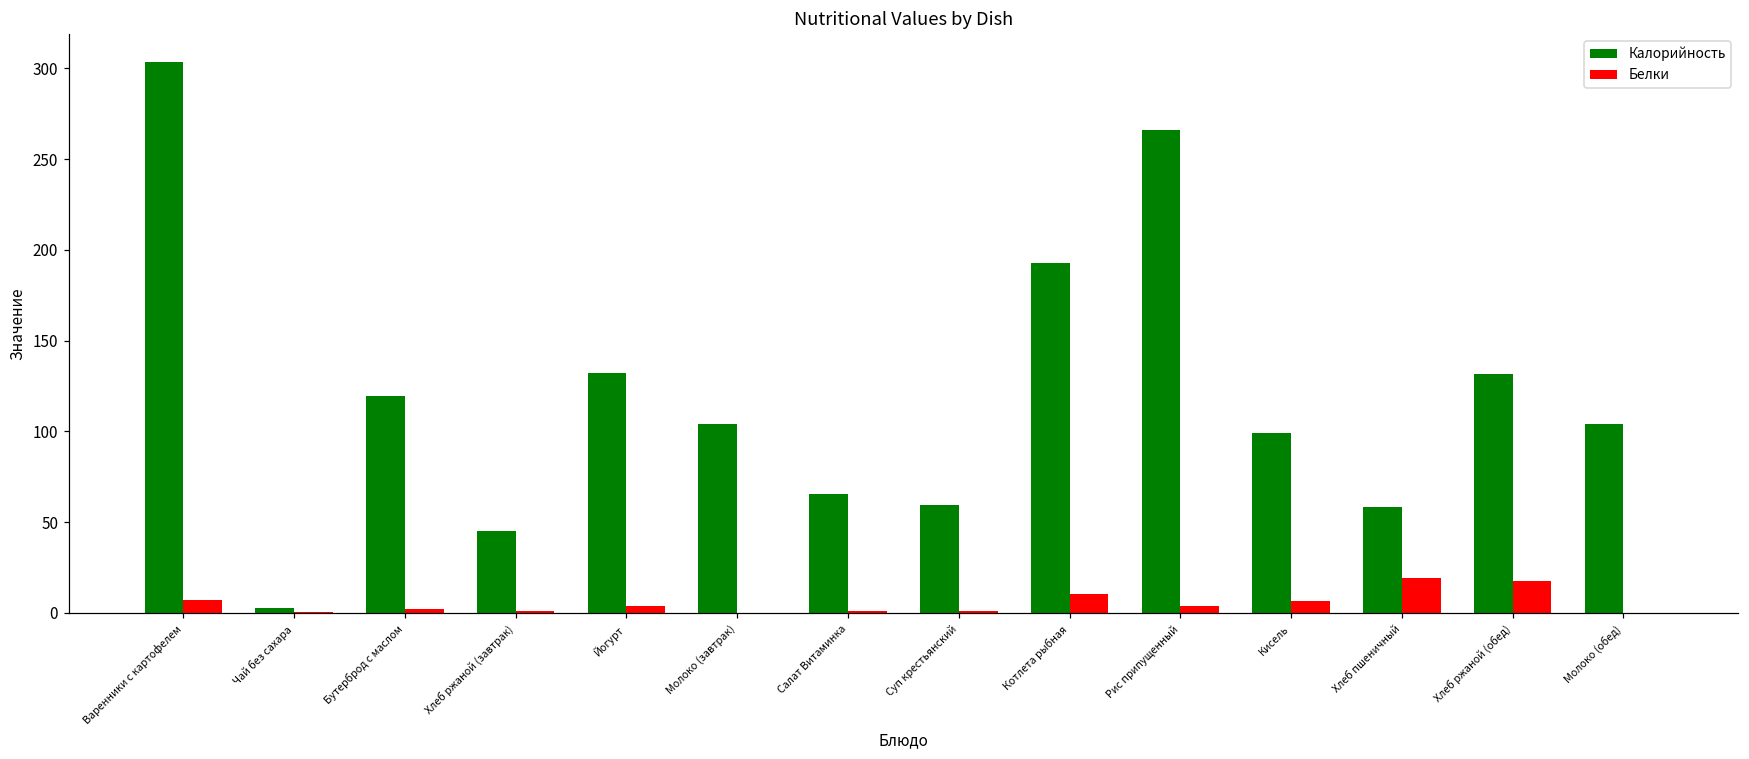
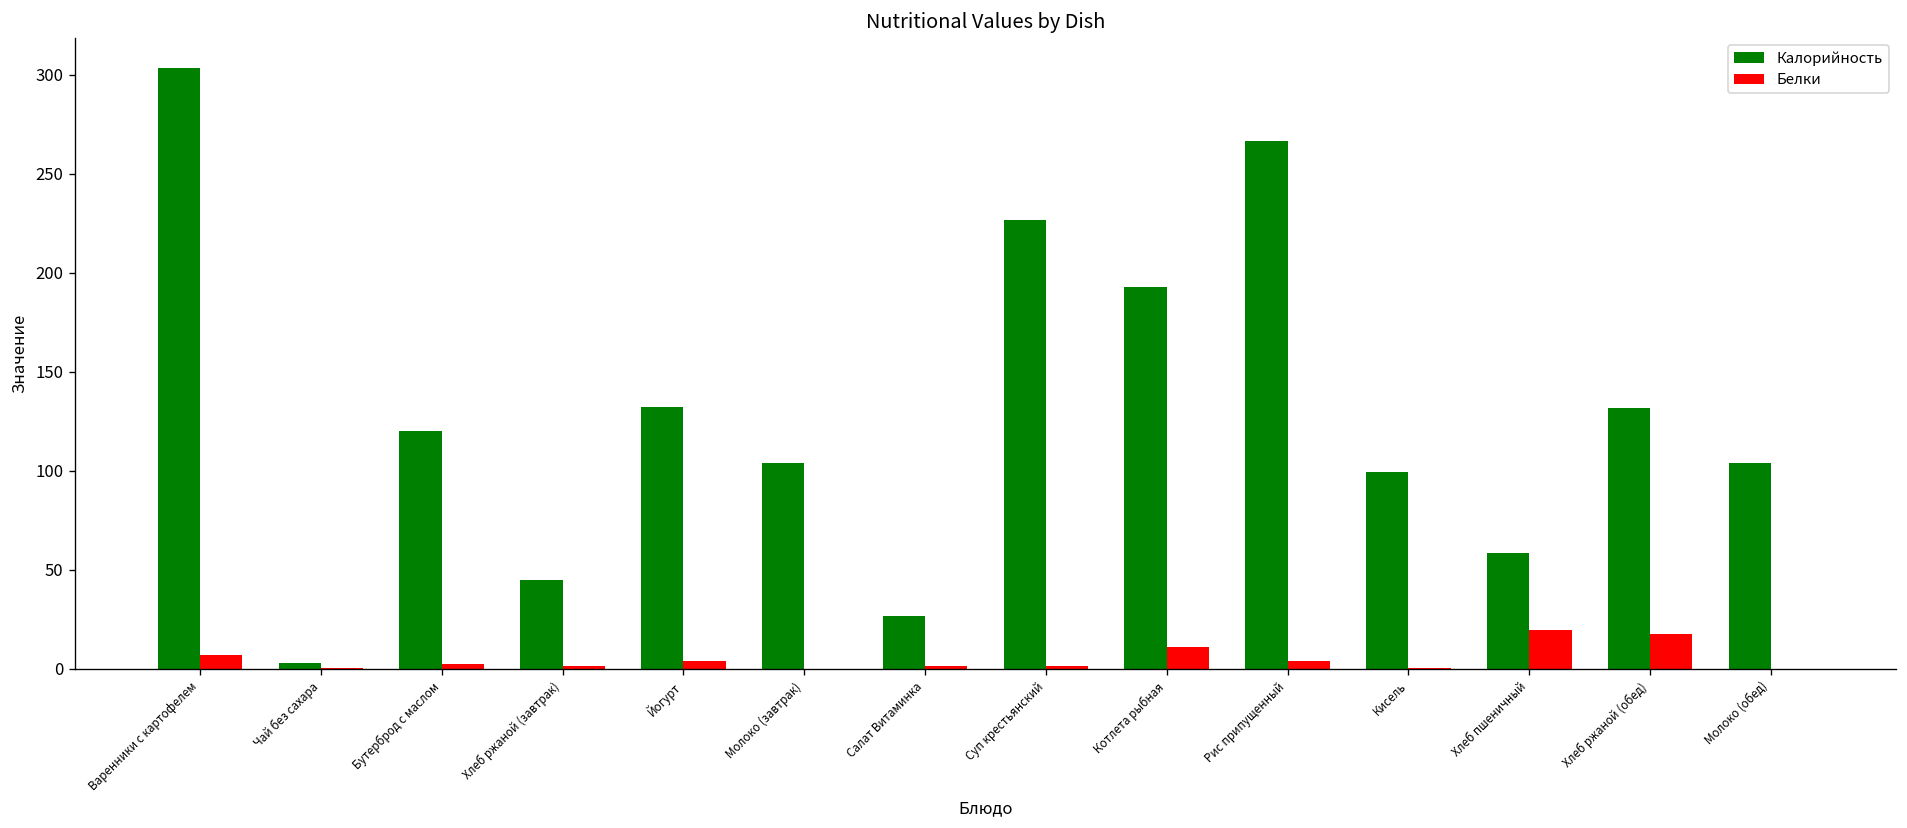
Калорийность, Салат Витаминка: 66 -> 27
Калорийность, Суп крестьянский: 60 -> 227
Белки, Кисель: 7 -> 0
